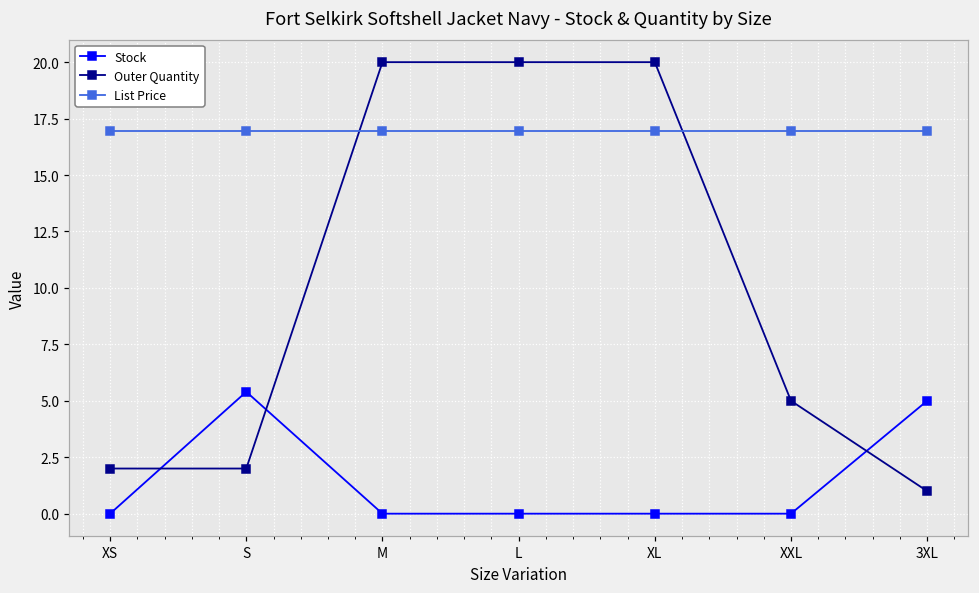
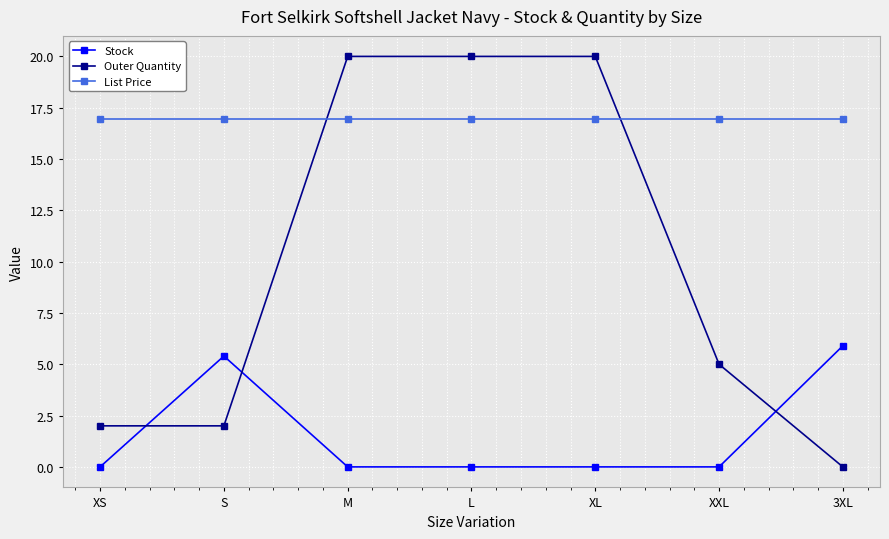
Stock, 3XL: 5.0 -> 5.9
Outer Quantity, 3XL: 1 -> 0
